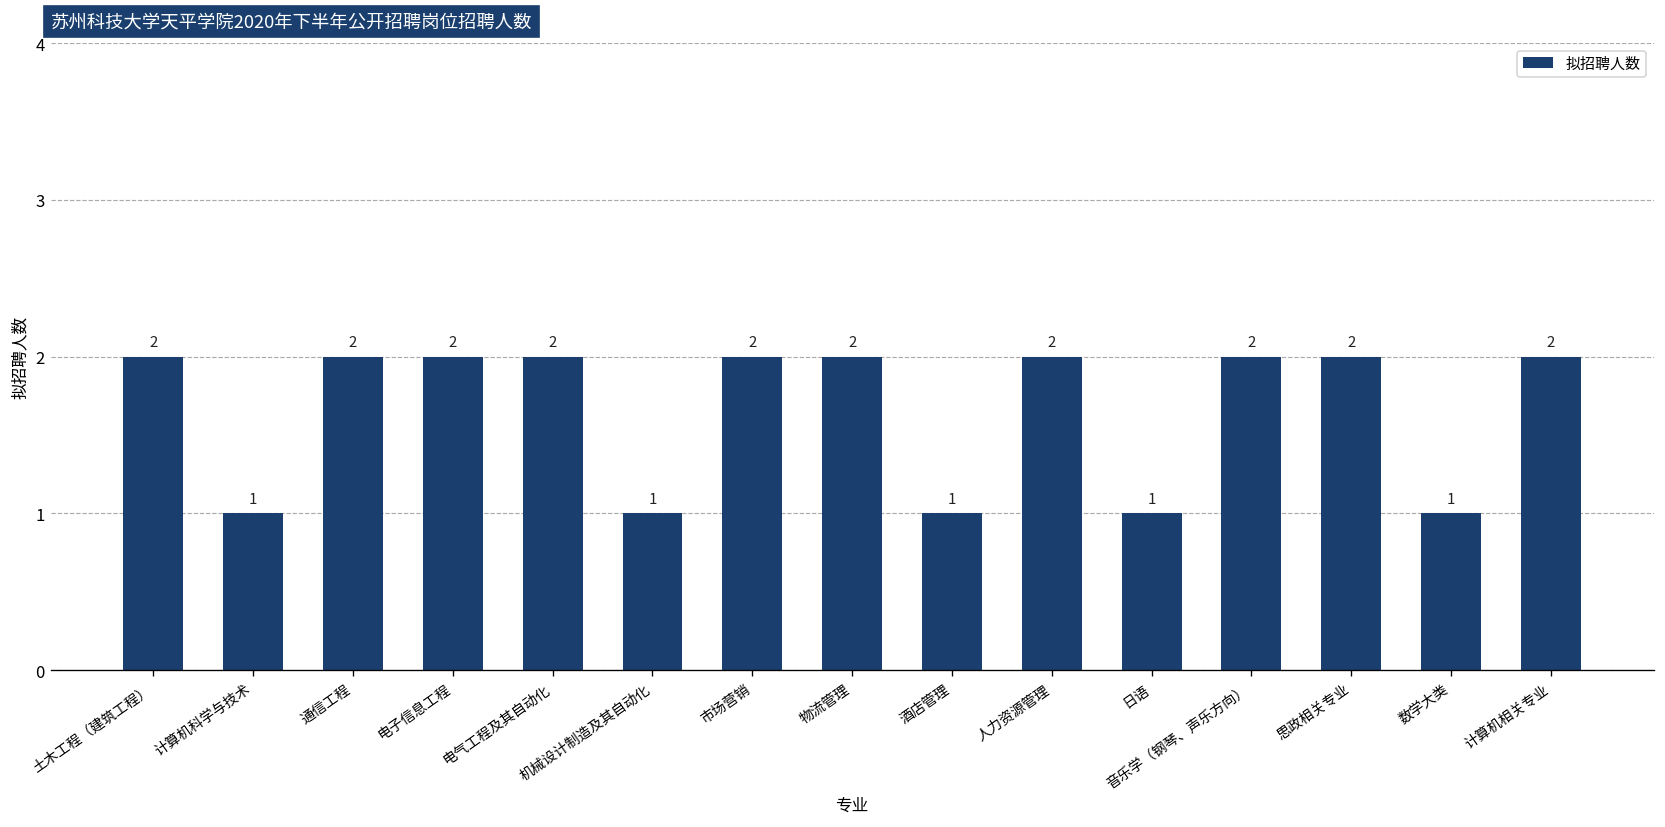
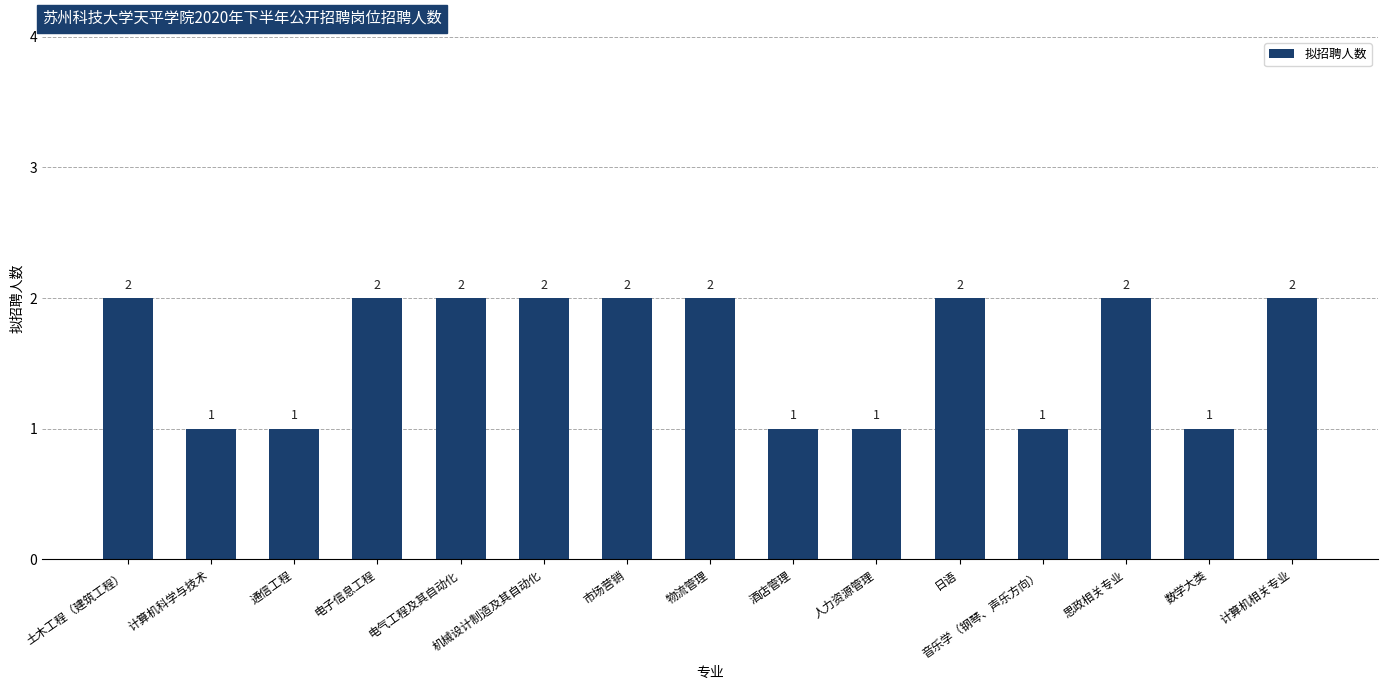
通信工程: 2 -> 1
机械设计制造及其自动化: 1 -> 2
人力资源管理: 2 -> 1
日语: 1 -> 2
音乐学（钢琴、声乐方向）: 2 -> 1
